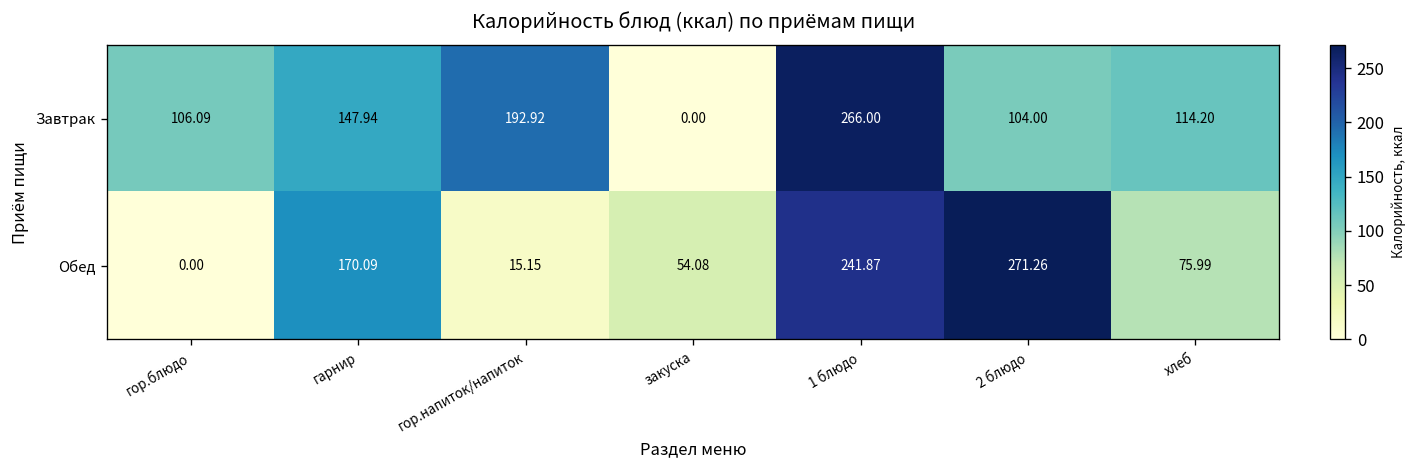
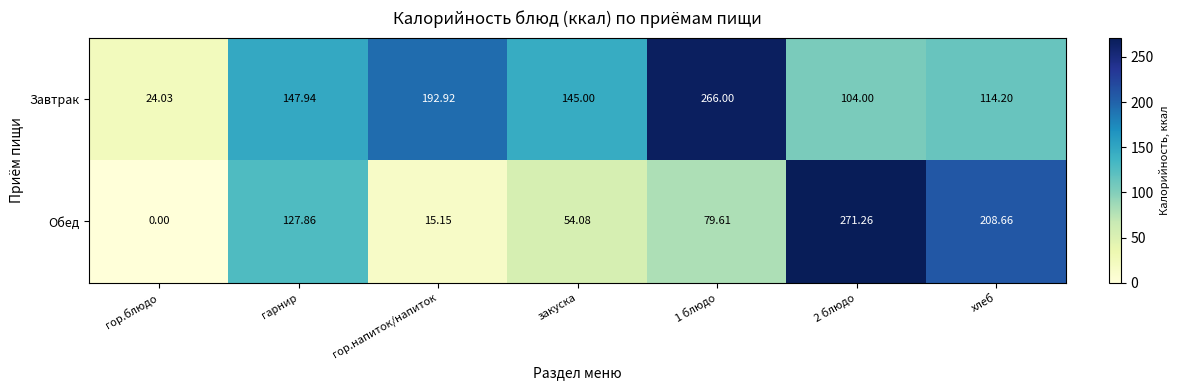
Завтрак, гор.блюдо: 106.09 -> 24.03
Завтрак, закуска: 0.00 -> 145.00
Обед, гарнир: 170.09 -> 127.86
Обед, 1 блюдо: 241.87 -> 79.61
Обед, хлеб: 75.99 -> 208.66
